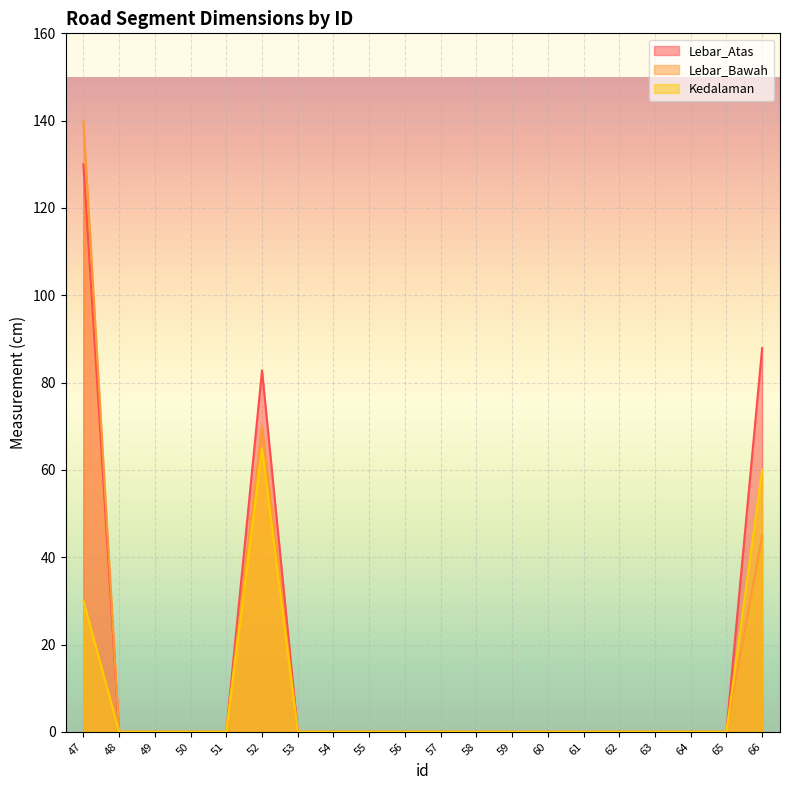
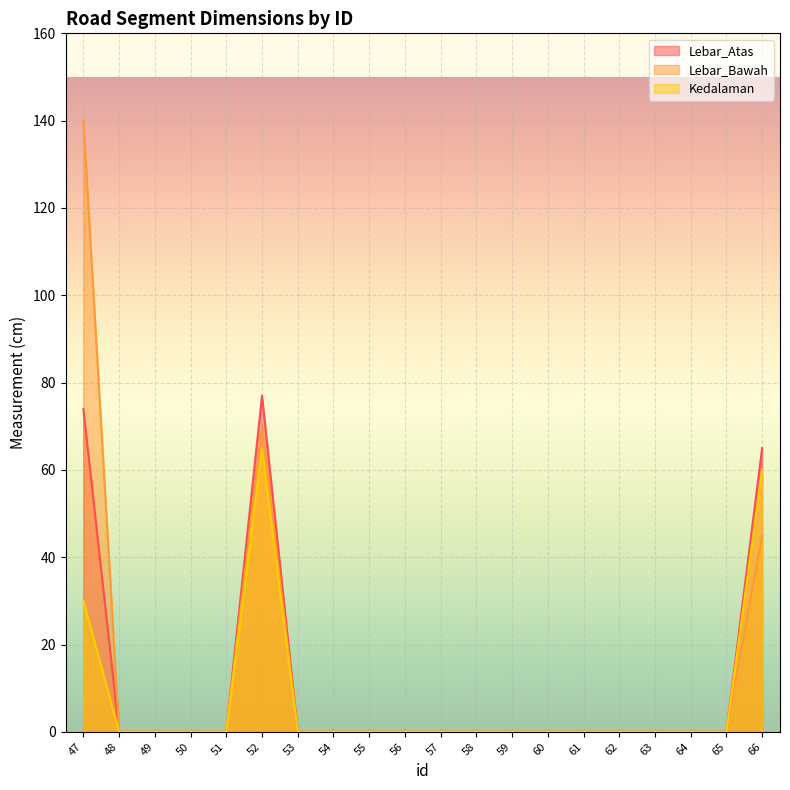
Lebar_Atas, 47: 130 -> 74
Lebar_Atas, 52: 83 -> 77
Lebar_Atas, 66: 88 -> 65
